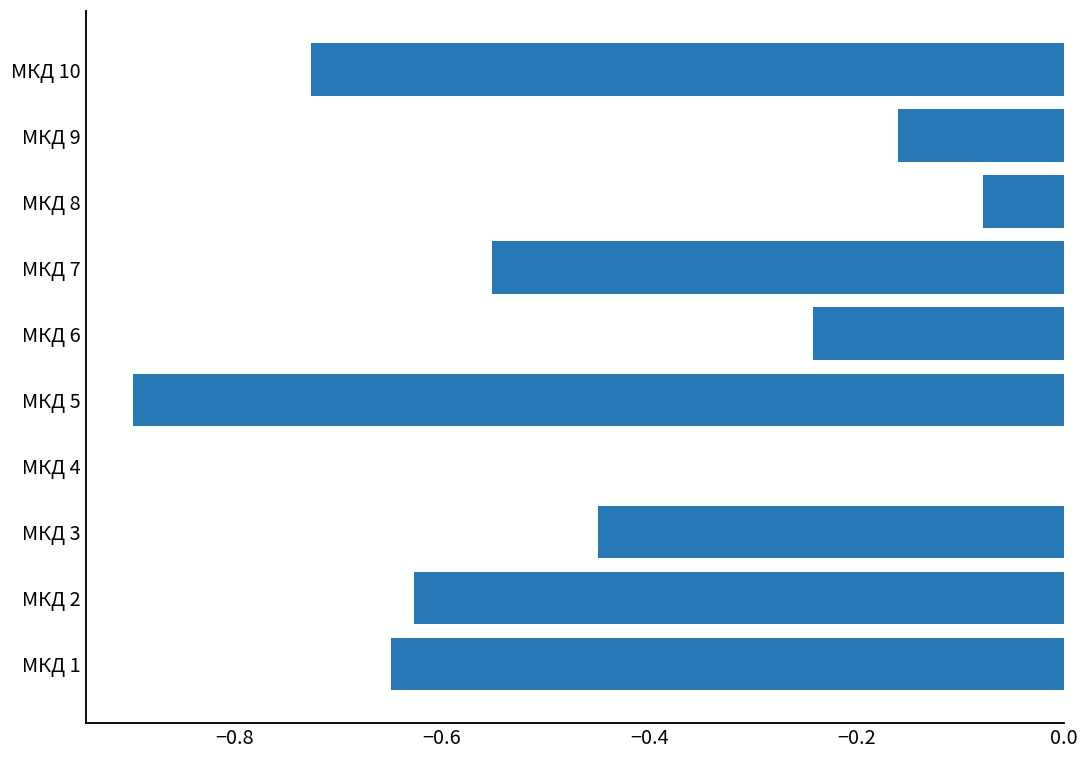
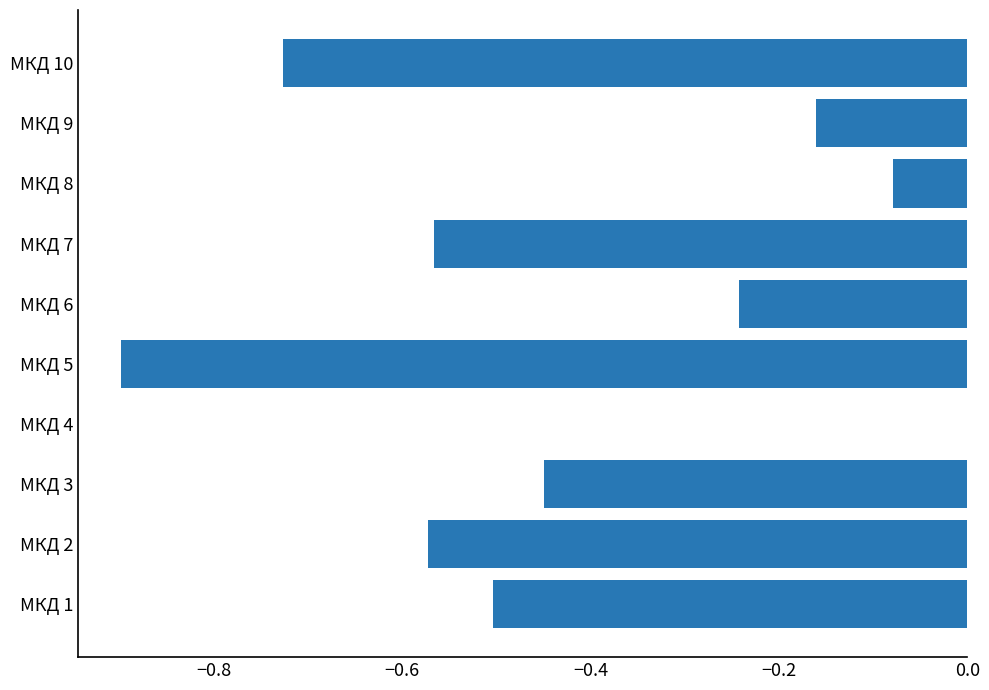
МКД 7: -0.55 -> -0.57
МКД 2: -0.63 -> -0.57
МКД 1: -0.65 -> -0.50
